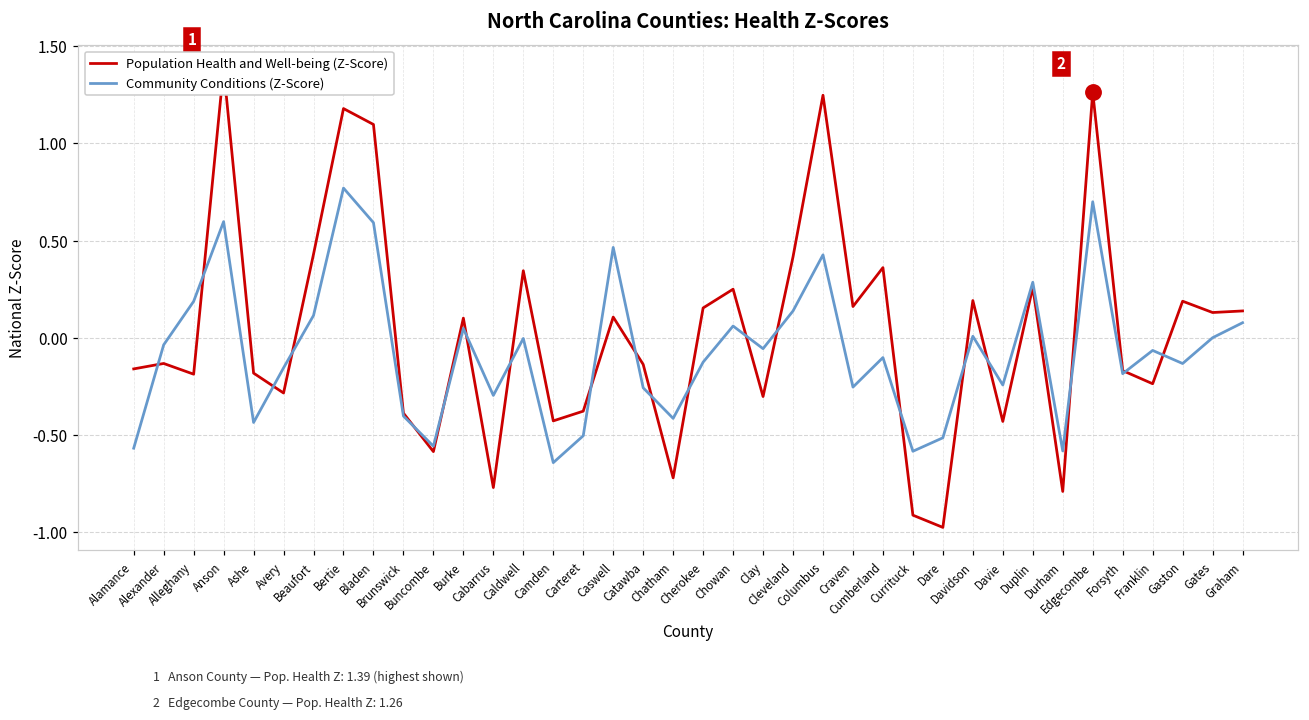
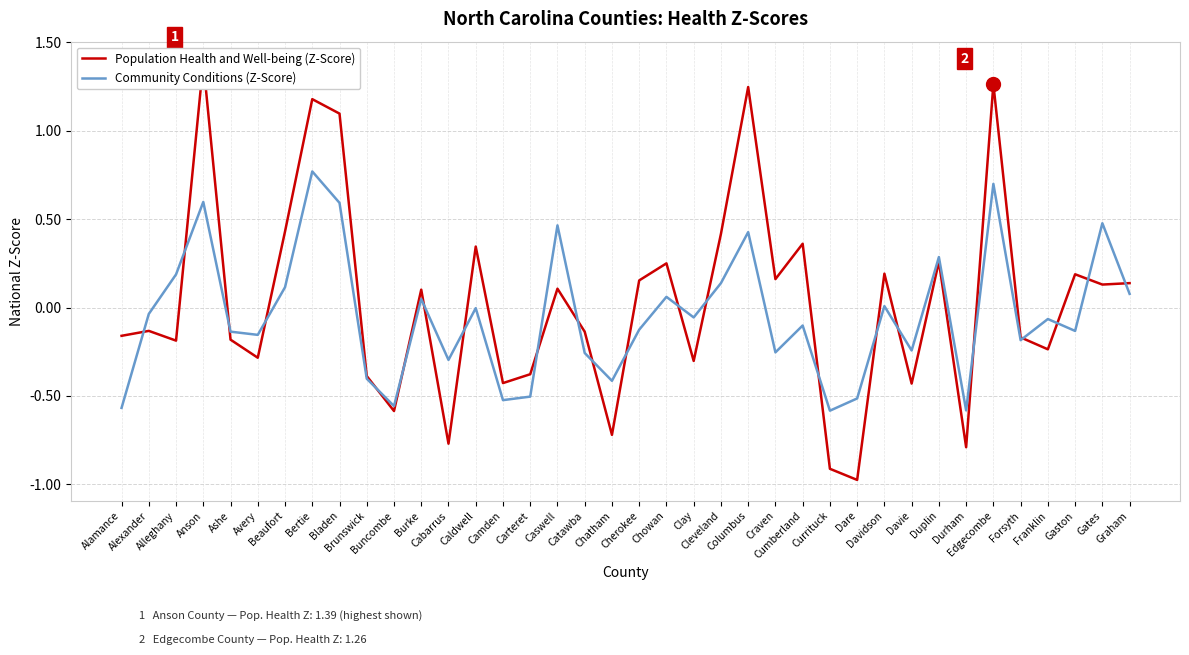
Community Conditions (Z-Score), Ashe: -0.44 -> -0.14
Community Conditions (Z-Score), Camden: -0.64 -> -0.52
Community Conditions (Z-Score), Gates: 0.00 -> 0.48
